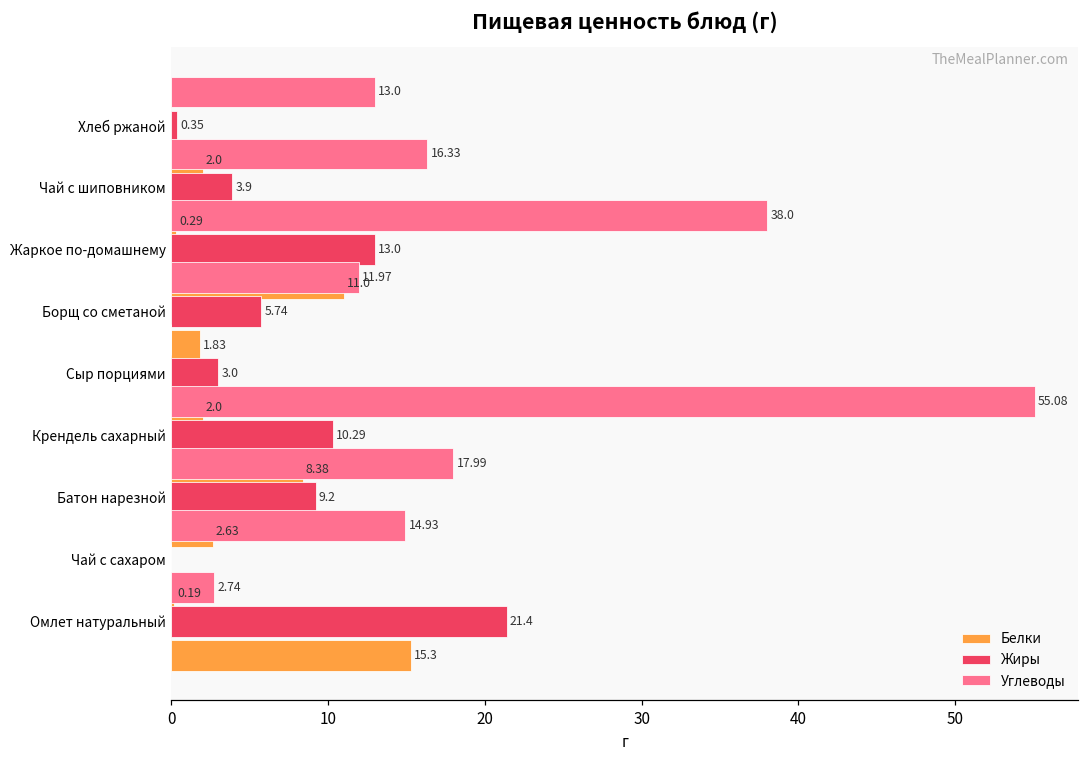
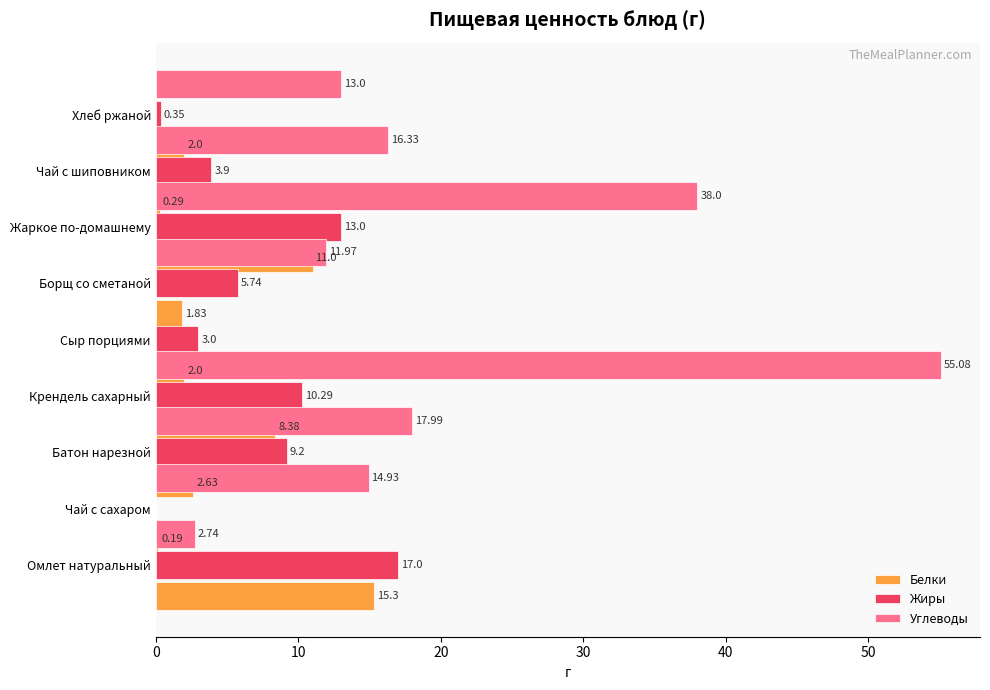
Жиры, Омлет натуральный: 21.4 -> 17.0
